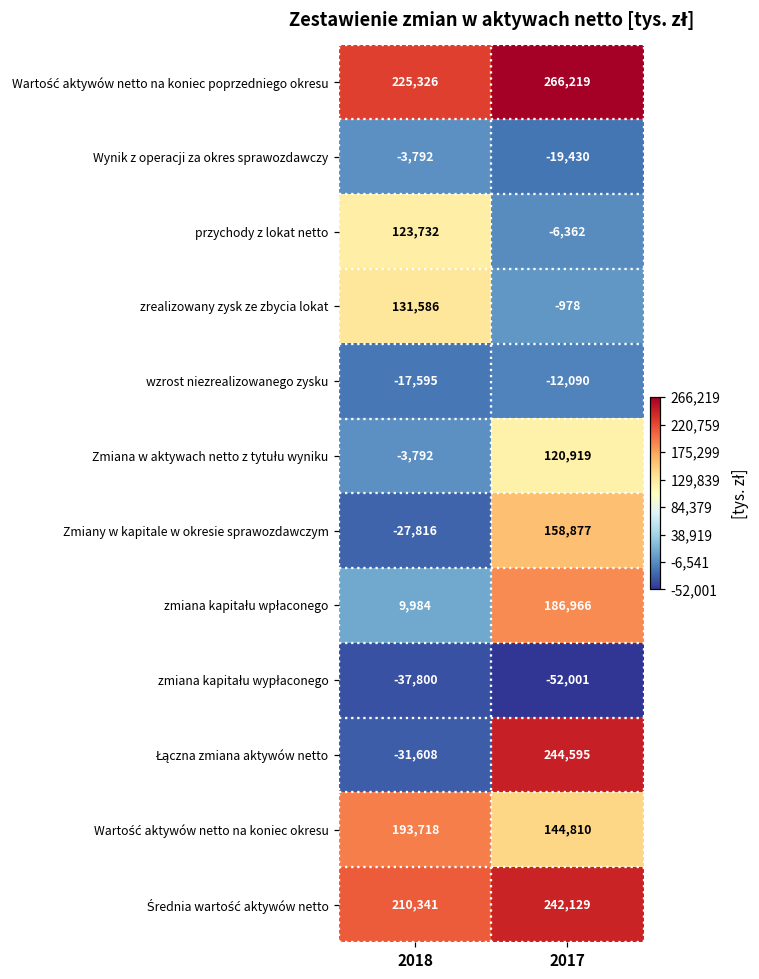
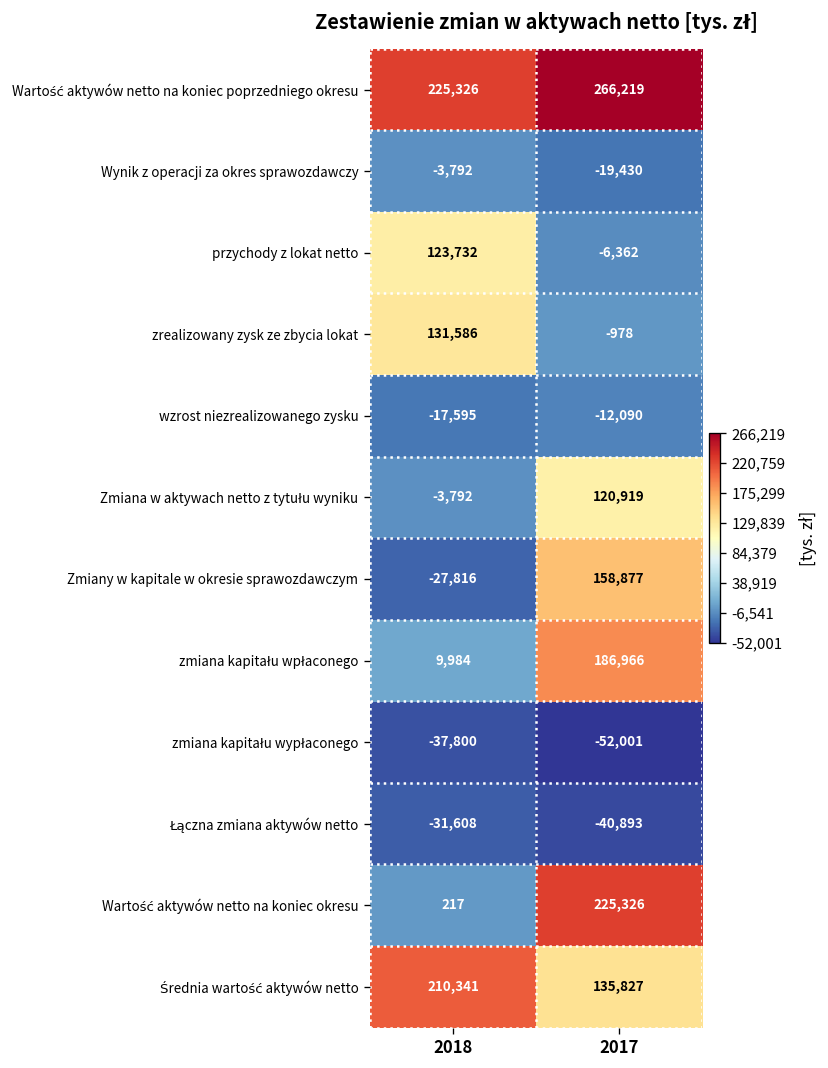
Łączna zmiana aktywów netto, 2017: 244,595 -> -40,893
Wartość aktywów netto na koniec okresu, 2018: 193,718 -> 217
Wartość aktywów netto na koniec okresu, 2017: 144,810 -> 225,326
Średnia wartość aktywów netto, 2017: 242,129 -> 135,827
